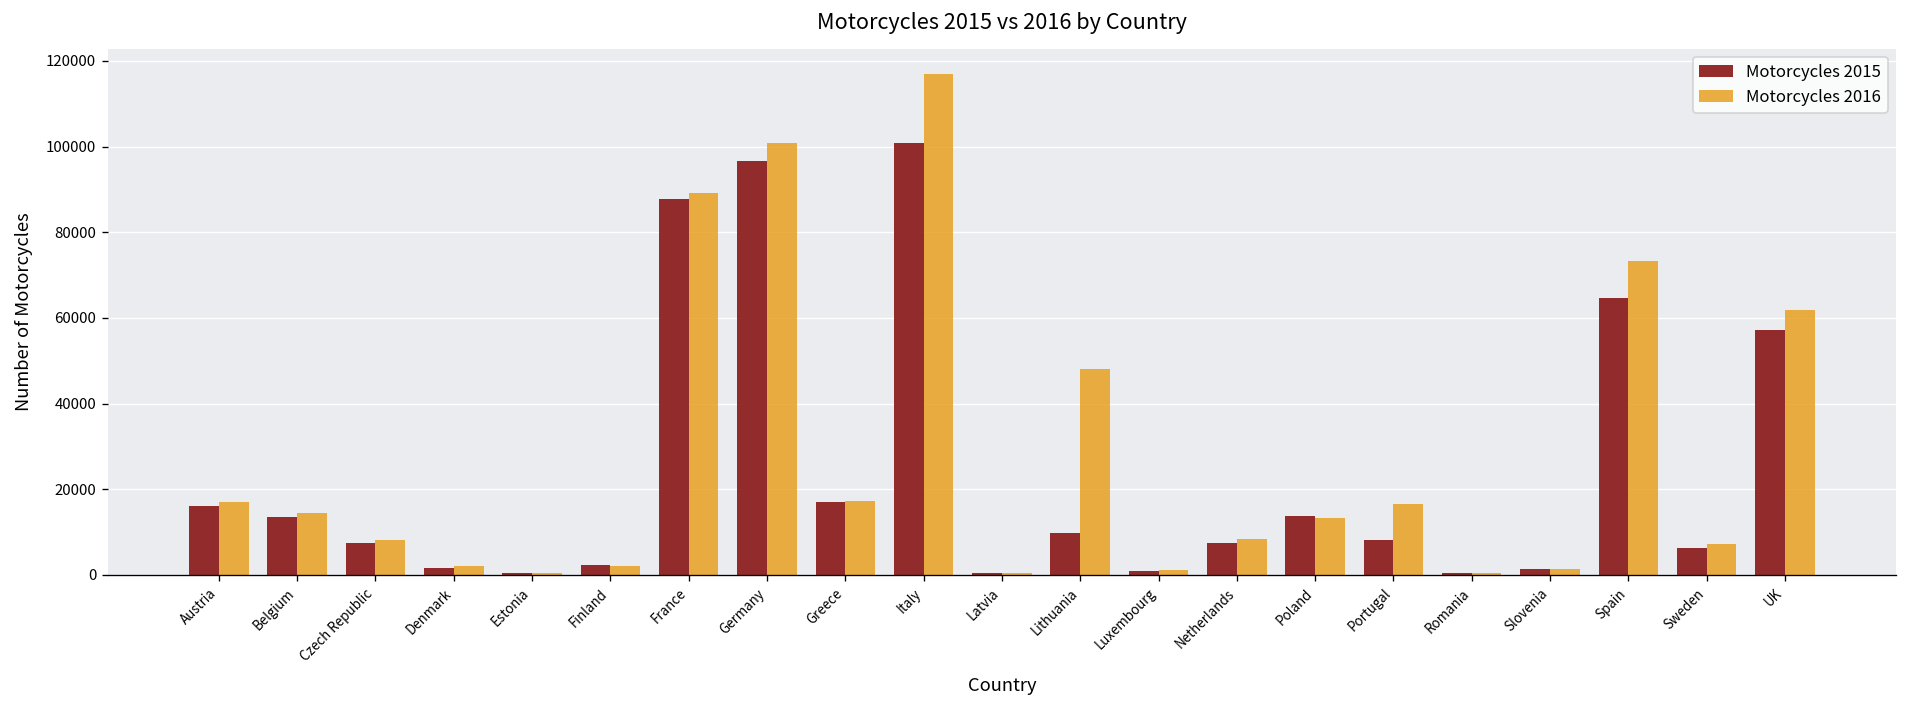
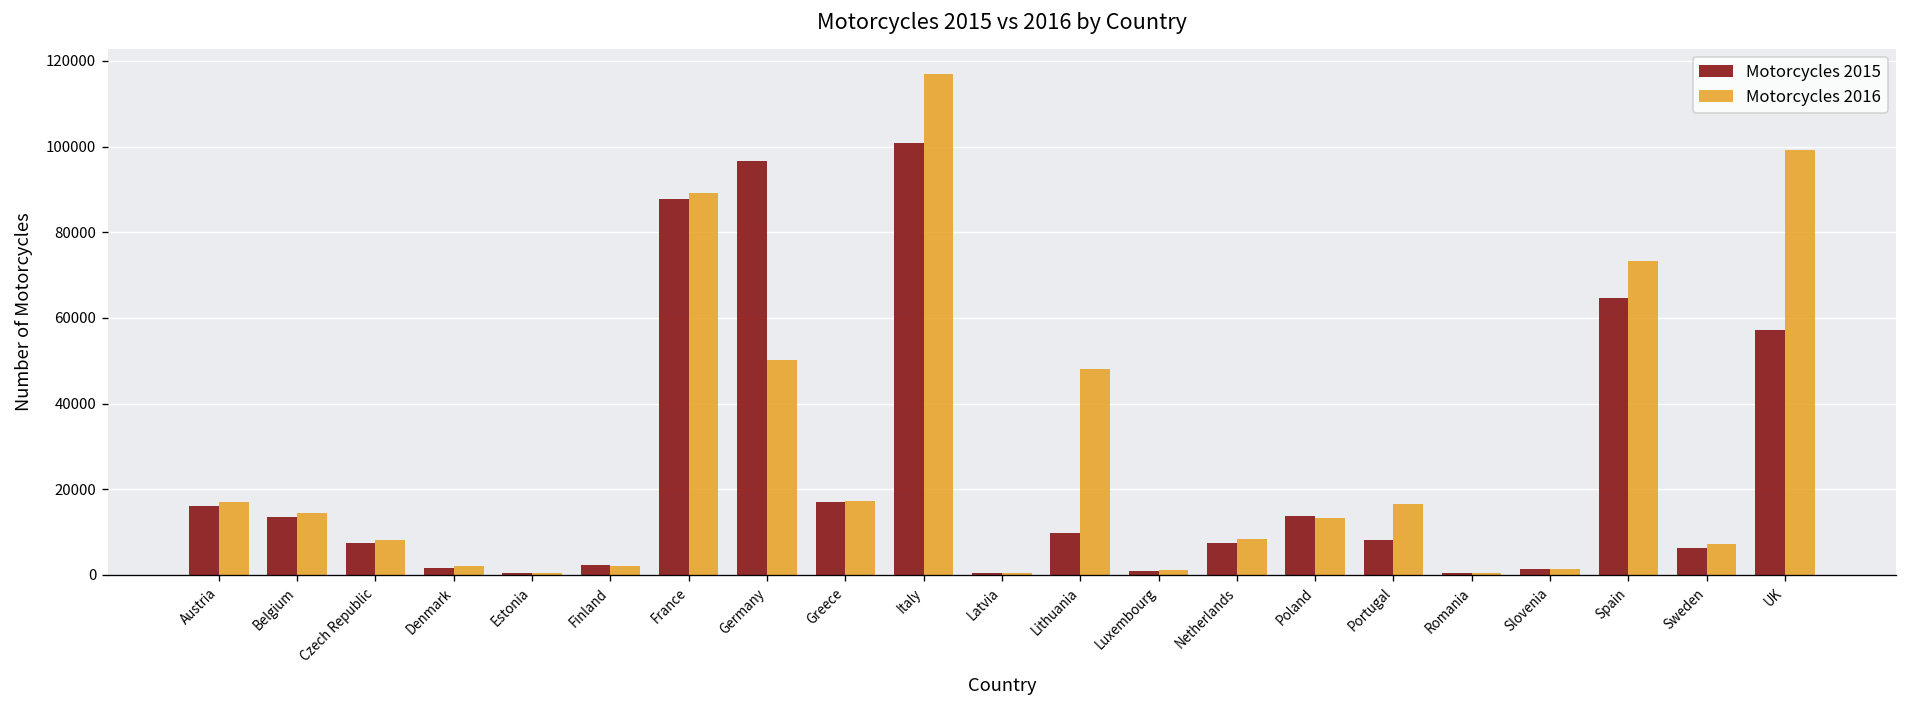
Motorcycles 2016, Germany: 101000 -> 50000
Motorcycles 2016, UK: 62000 -> 99000
